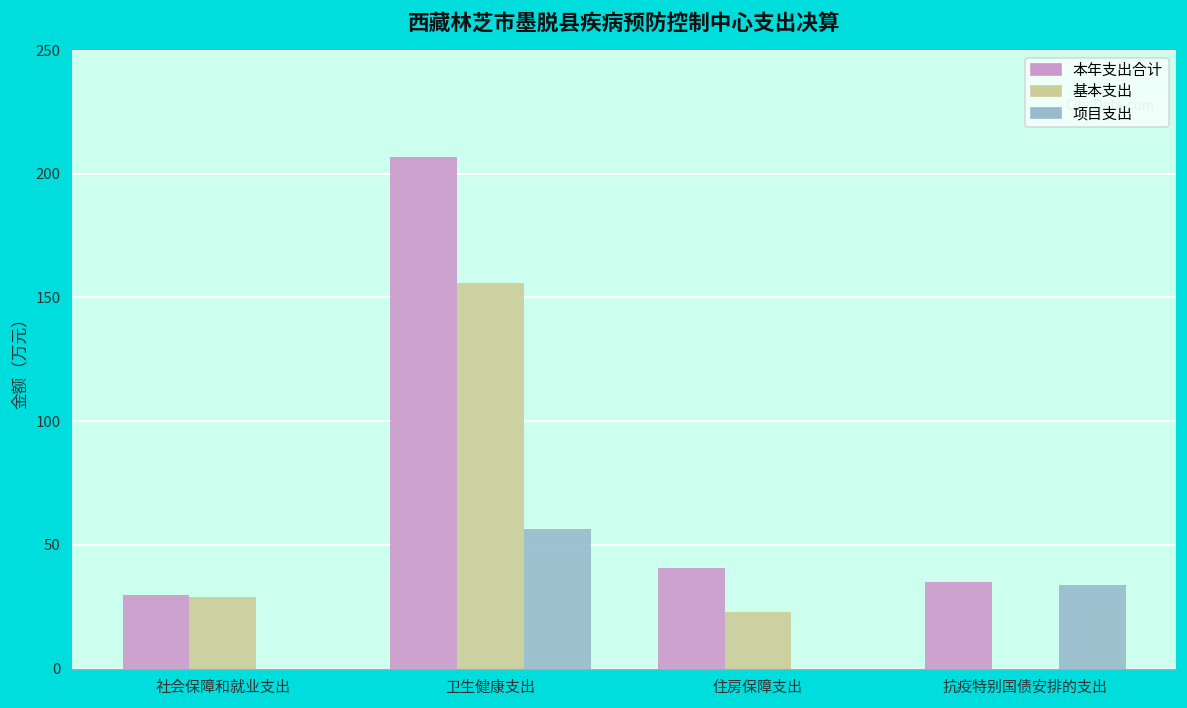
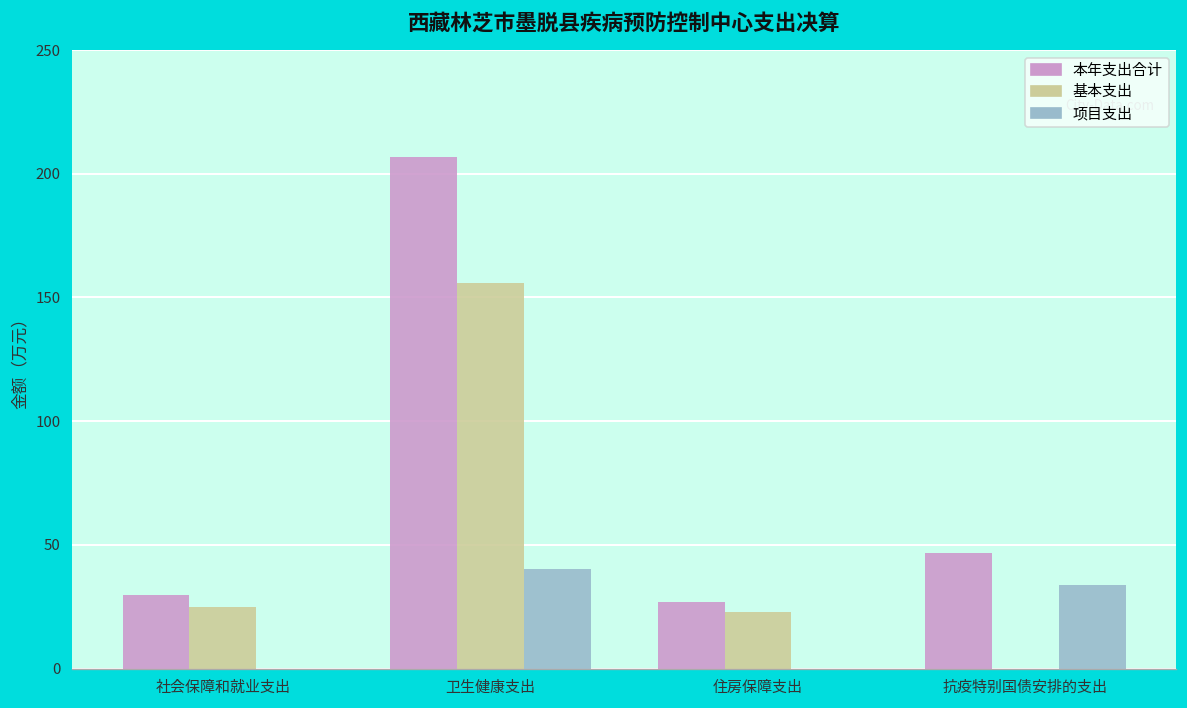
基本支出, 社会保障和就业支出: 29 -> 25
项目支出, 卫生健康支出: 57 -> 40
本年支出合计, 住房保障支出: 41 -> 27
本年支出合计, 抗疫特别国债安排的支出: 35 -> 47
